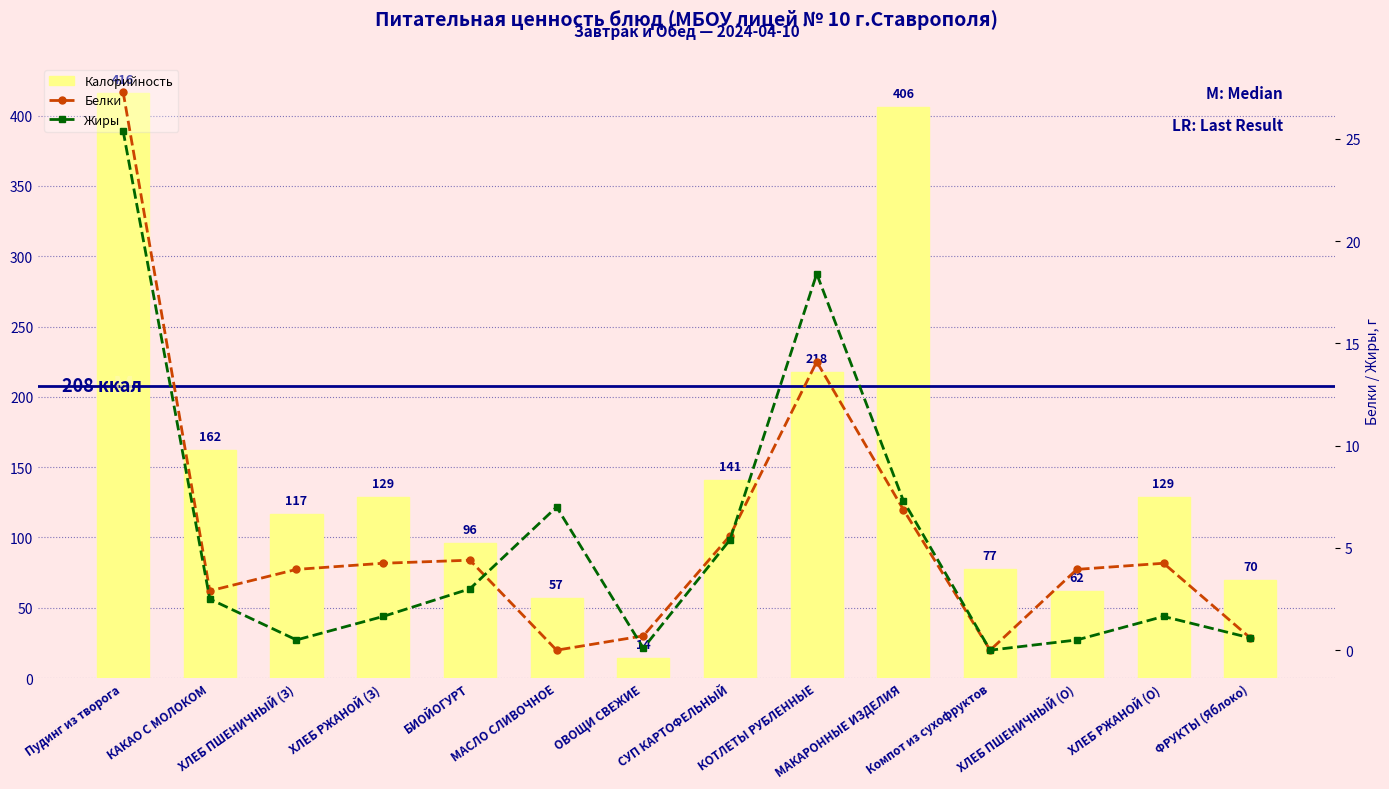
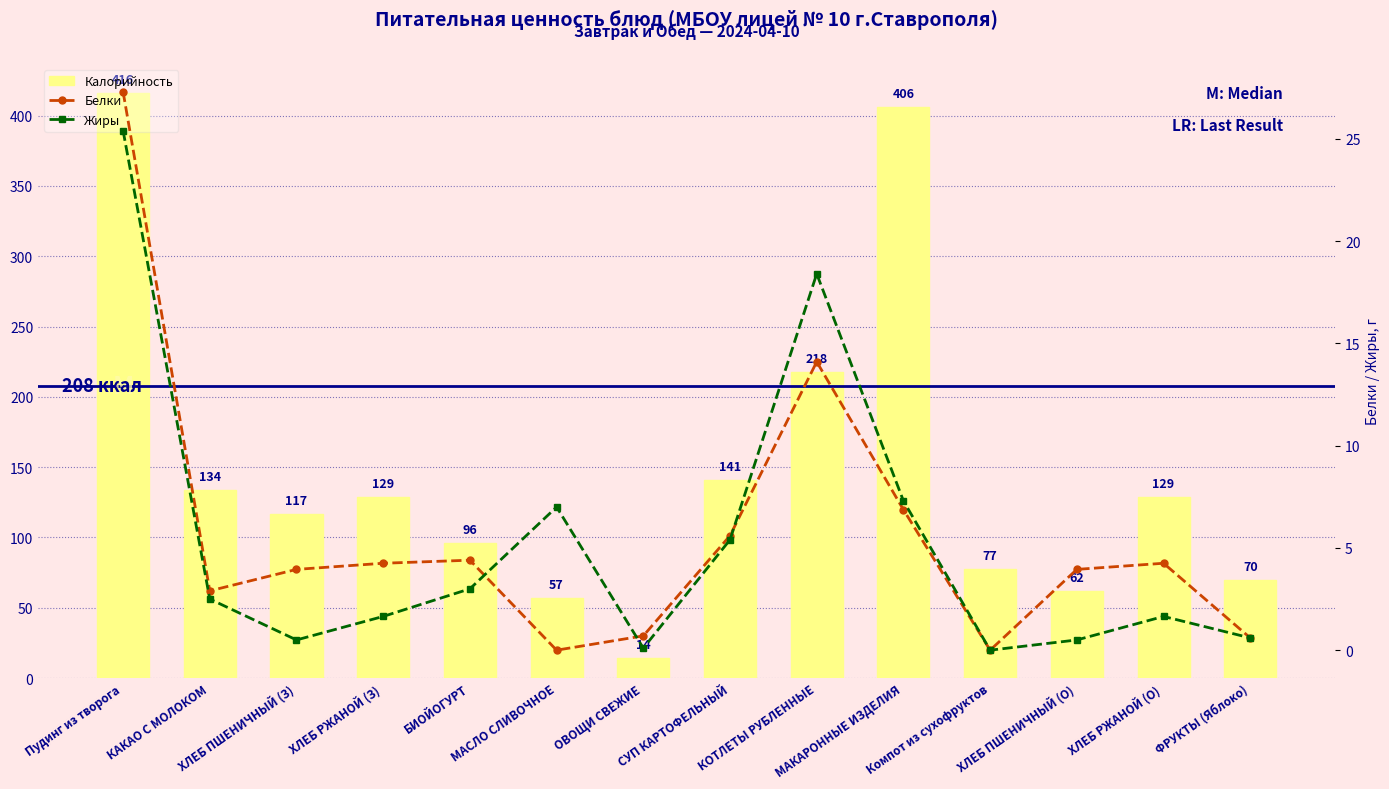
Калорийность, КАКАО С МОЛОКОМ: 162 -> 134
